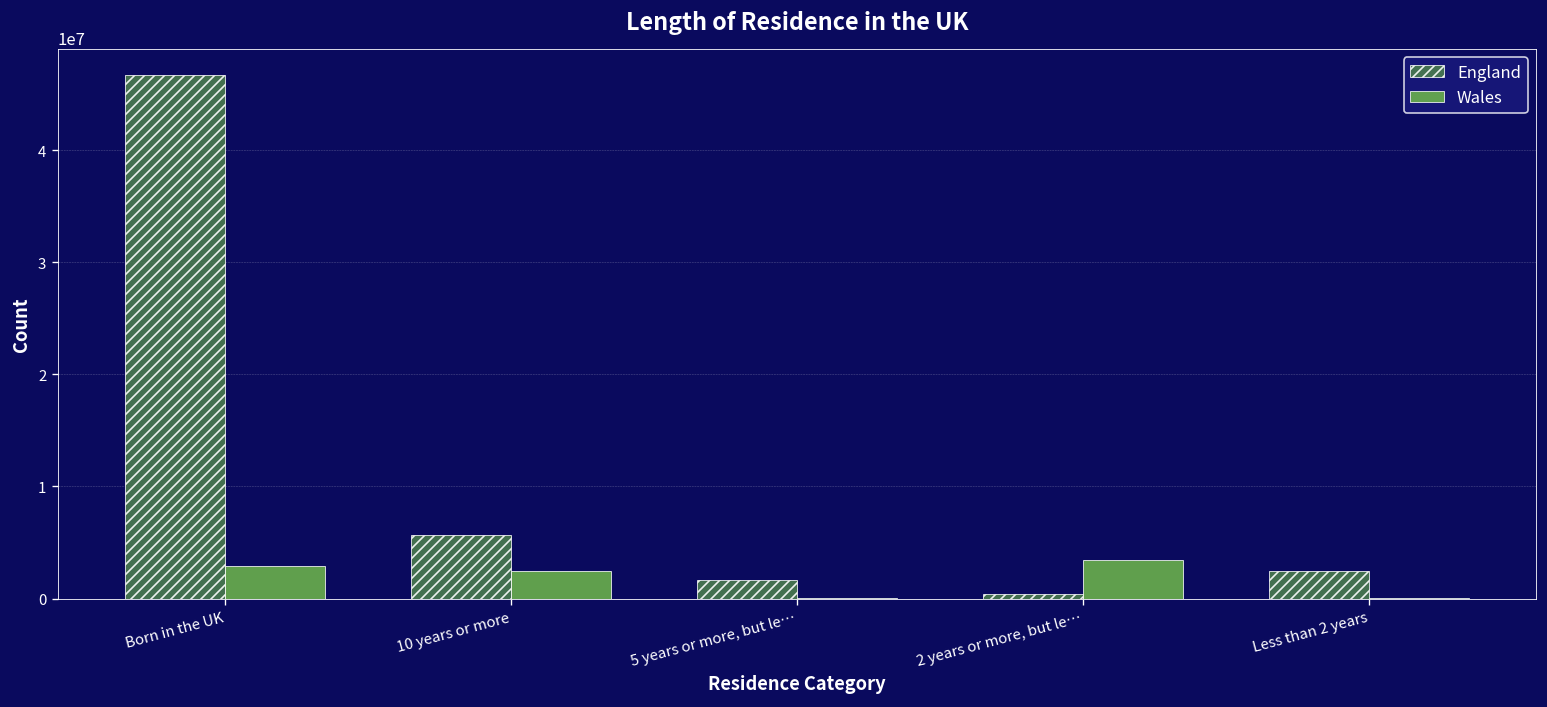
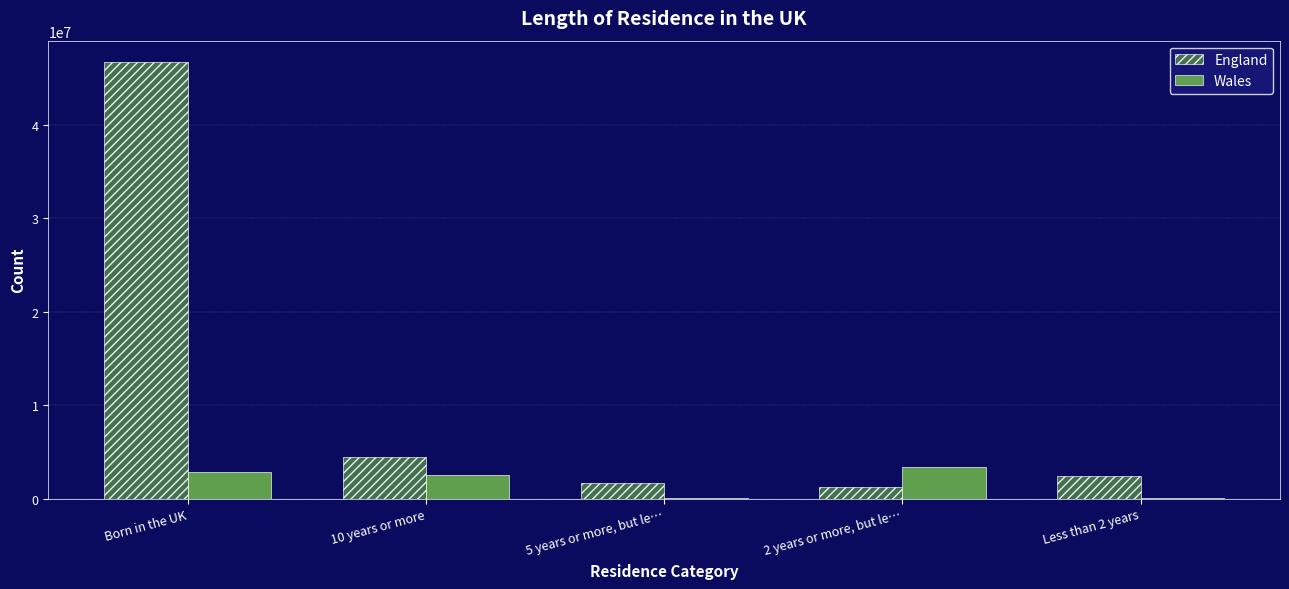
England, 10 years or more: 6000000 -> 4000000
England, 2 years or more, but le…: 0 -> 1000000
